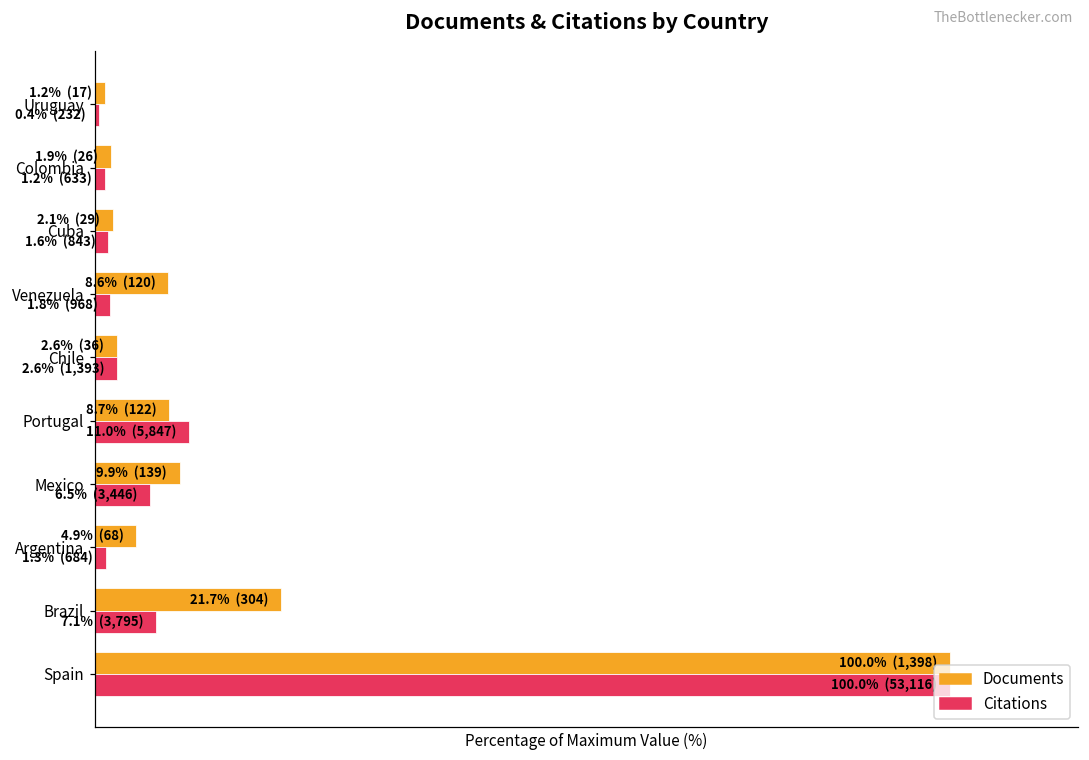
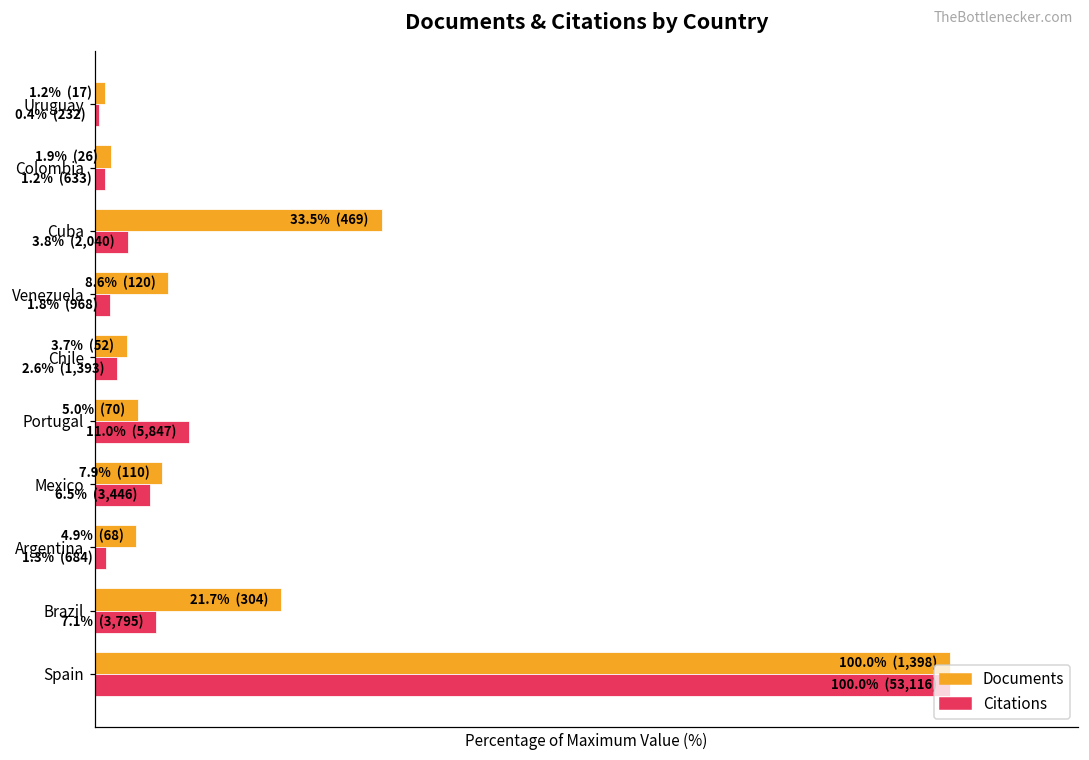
Documents, Cuba: 2.1% (29) -> 33.5% (469)
Citations, Cuba: 1.6% (843) -> 3.8% (2,040)
Documents, Chile: 2.6% (36) -> 3.7% (52)
Documents, Portugal: 8.7% (122) -> 5.0% (70)
Documents, Mexico: 9.9% (139) -> 7.9% (110)
